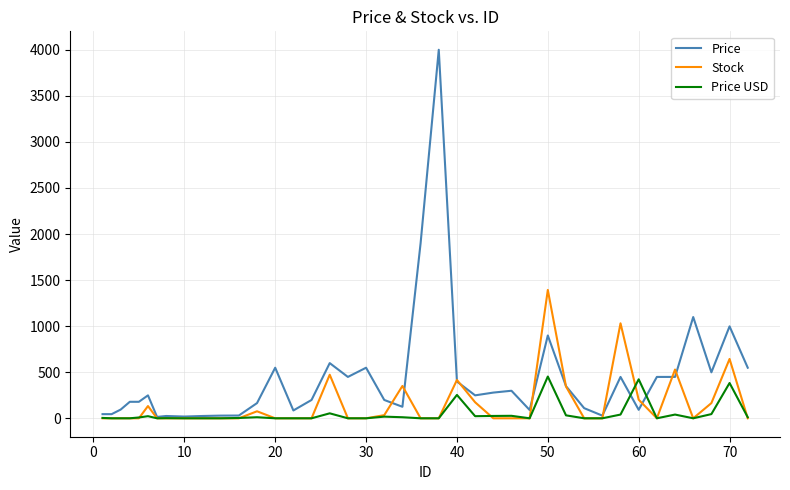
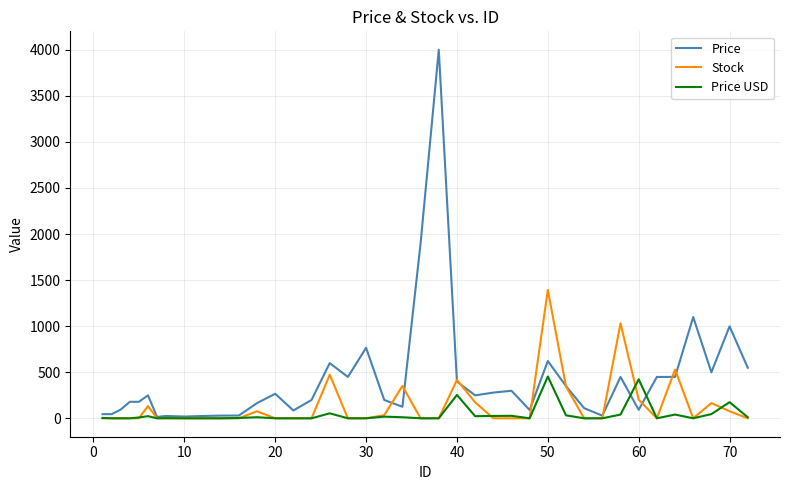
Price, 20: 500 -> 300
Price, 30: 500 -> 800
Price, 50: 900 -> 600
Stock, 70: 600 -> 100
Price USD, 70: 400 -> 200
